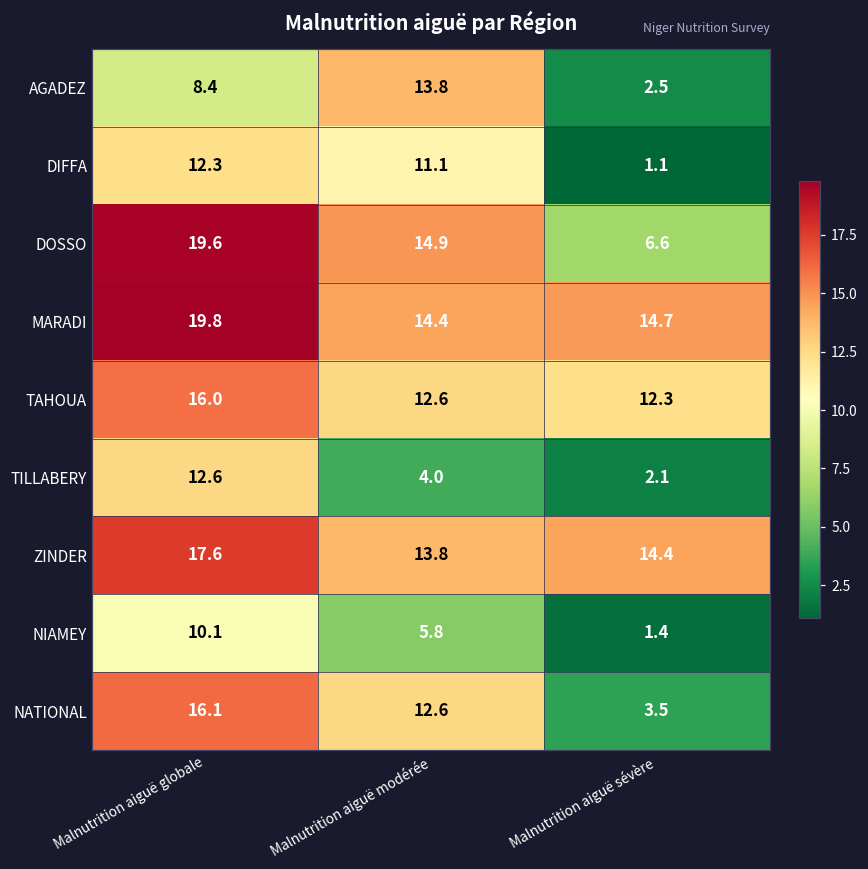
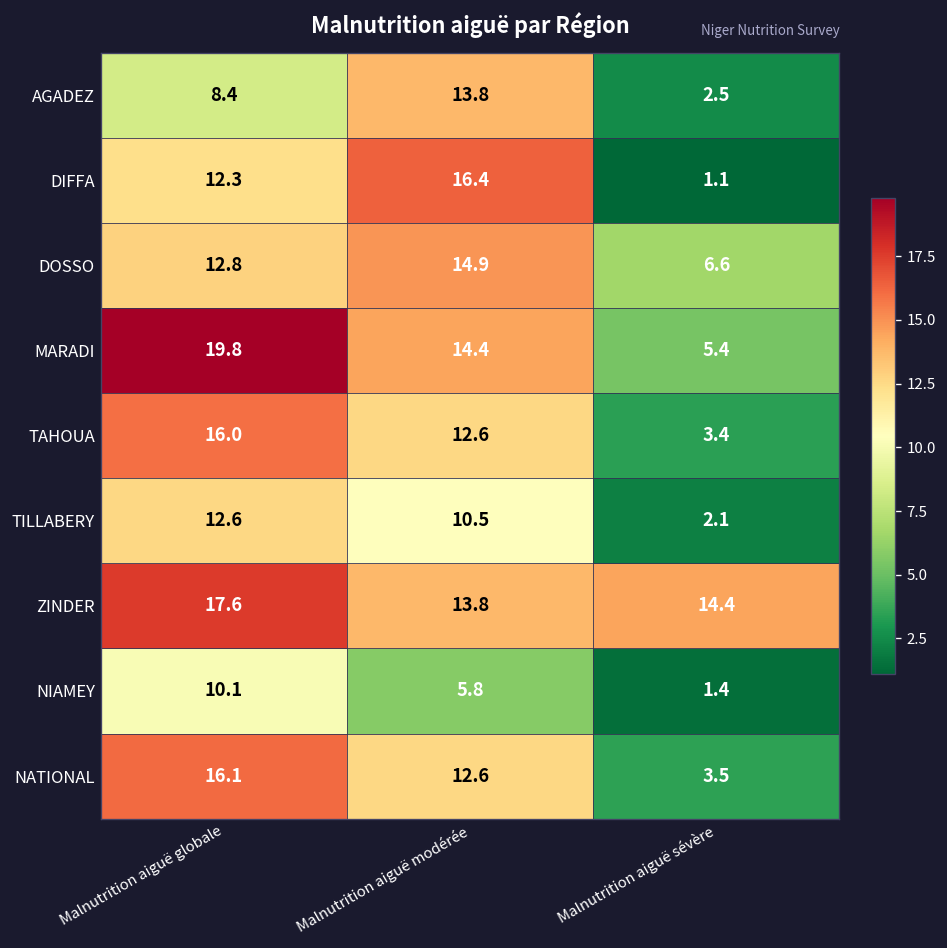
DIFFA, Malnutrition aiguë modérée: 11.1 -> 16.4
DOSSO, Malnutrition aiguë globale: 19.6 -> 12.8
MARADI, Malnutrition aiguë sévère: 14.7 -> 5.4
TAHOUA, Malnutrition aiguë sévère: 12.3 -> 3.4
TILLABERY, Malnutrition aiguë modérée: 4.0 -> 10.5
